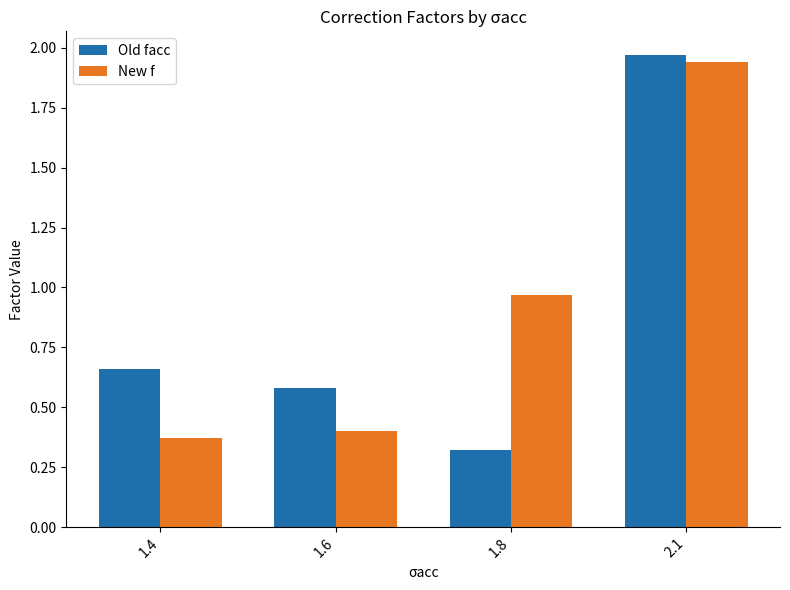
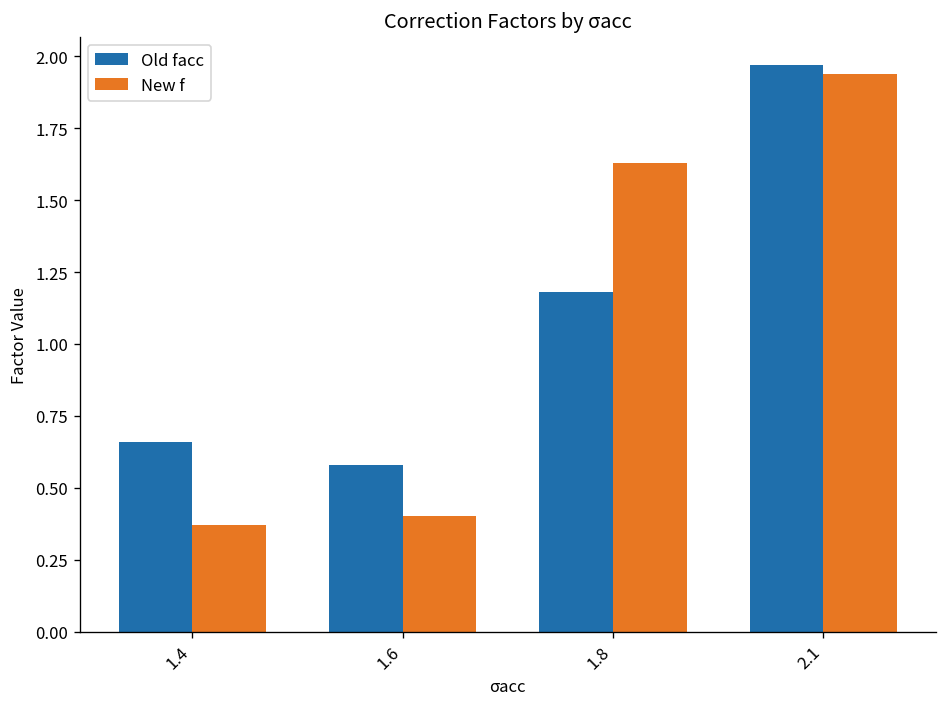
Old facc, 1.8: 0.32 -> 1.18
New f, 1.8: 0.97 -> 1.63
